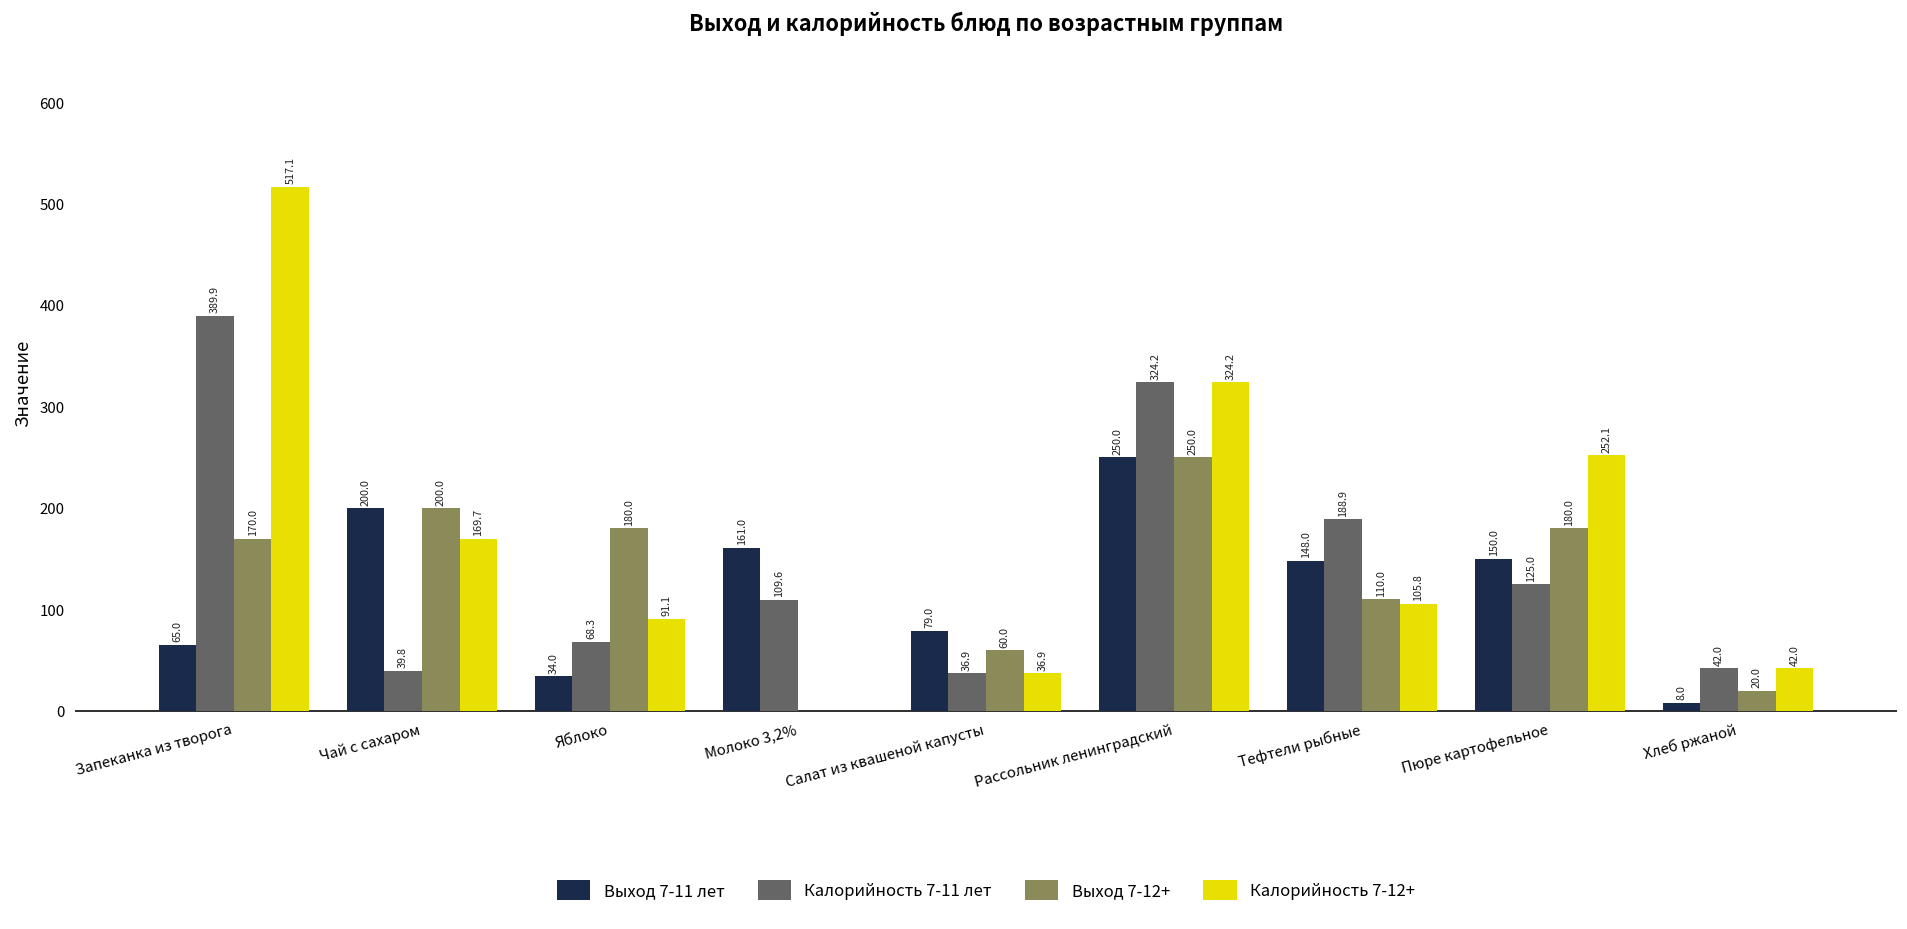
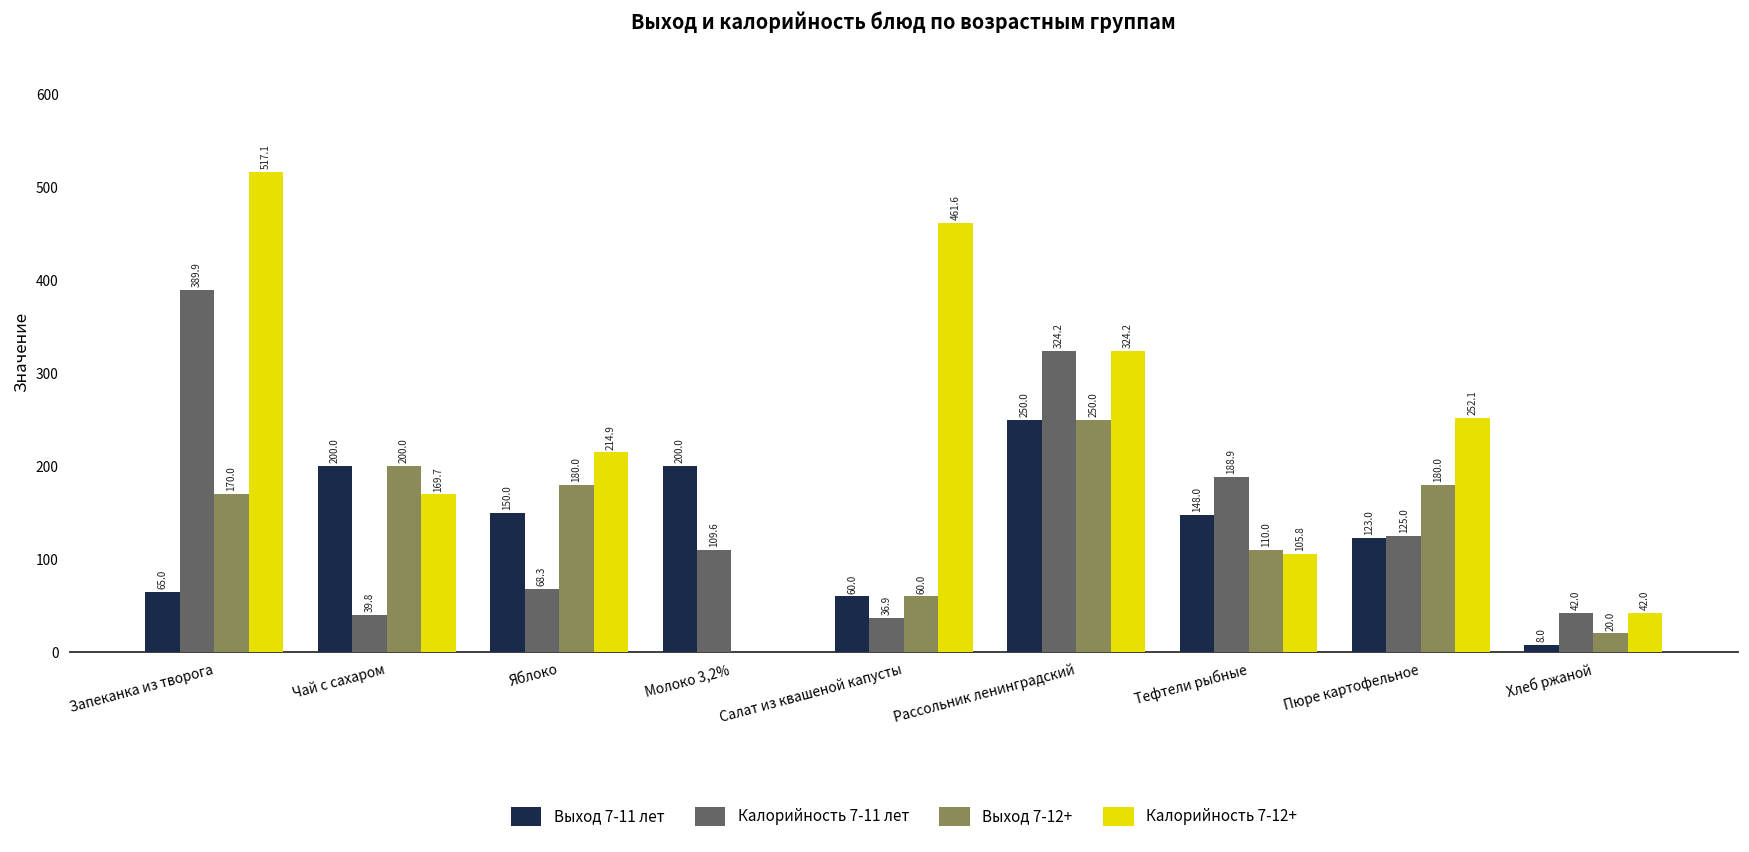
Выход 7-11 лет, Яблоко: 34.0 -> 150.0
Калорийность 7-12+, Яблоко: 91.1 -> 214.9
Выход 7-11 лет, Молоко 3,2%: 161.0 -> 200.0
Выход 7-11 лет, Салат из квашеной капусты: 79.0 -> 60.0
Калорийность 7-12+, Салат из квашеной капусты: 36.9 -> 461.6
Выход 7-11 лет, Пюре картофельное: 150.0 -> 123.0
